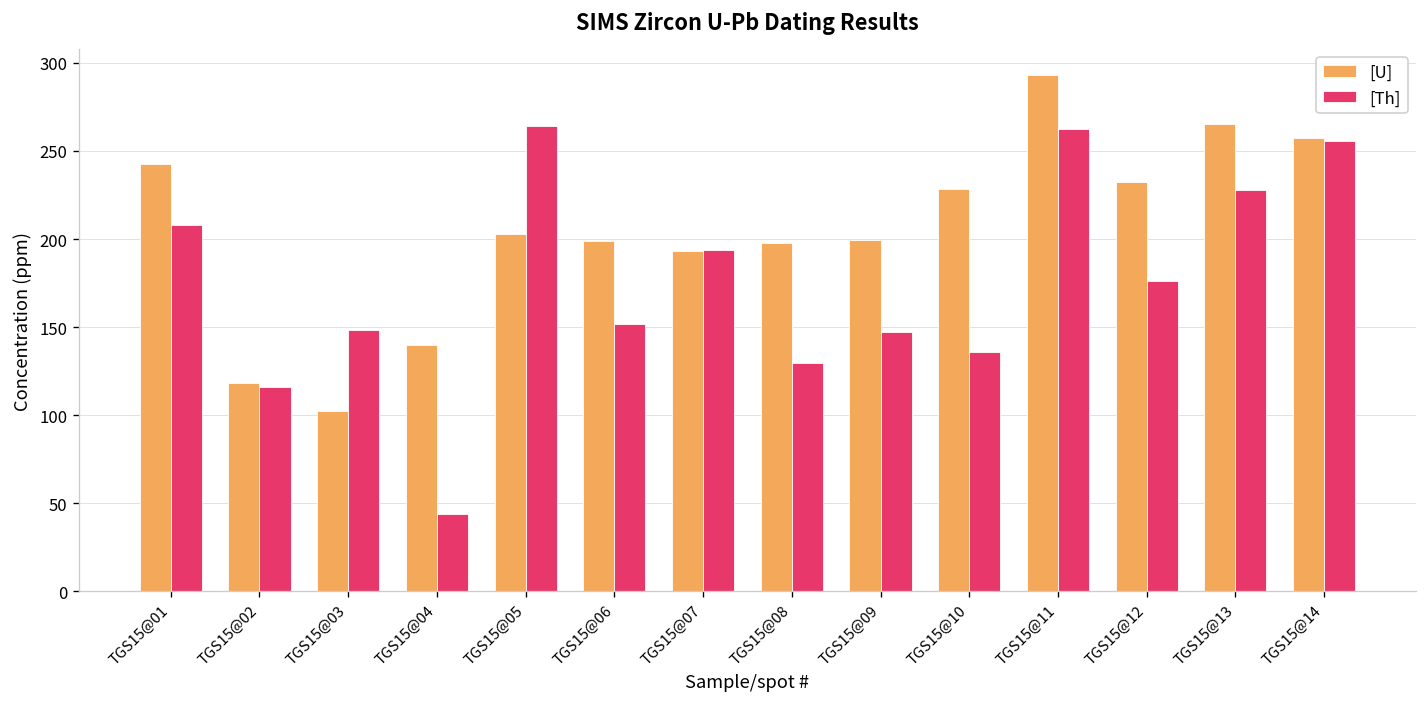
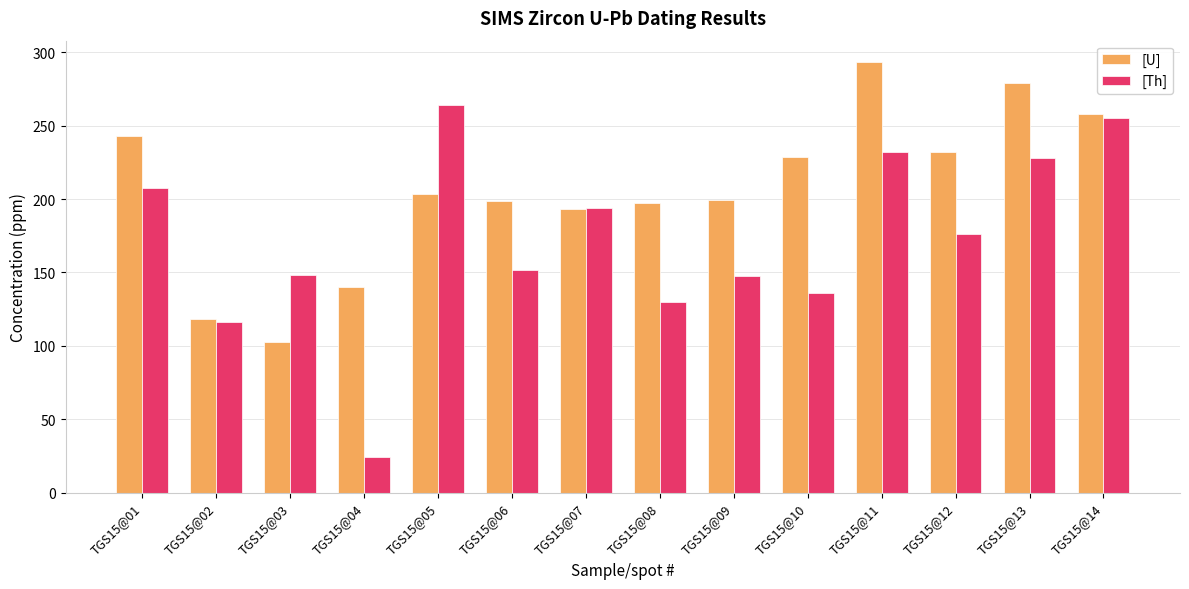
[Th], TGS15@04: 44 -> 24
[Th], TGS15@11: 262 -> 232
[U], TGS15@13: 265 -> 279
